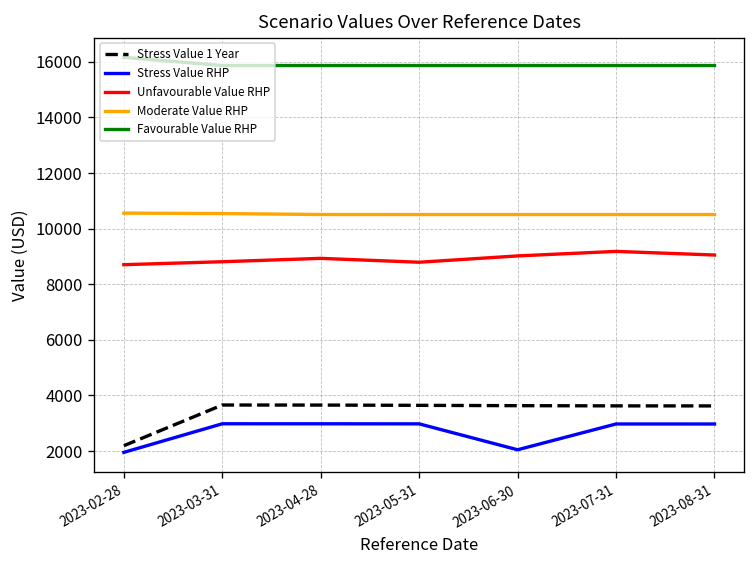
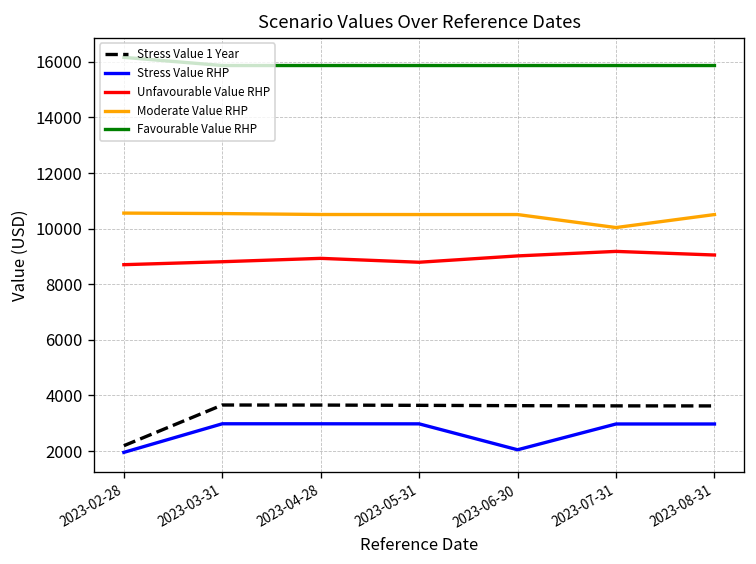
Moderate Value RHP, 2023-07-31: 10500 -> 10000
